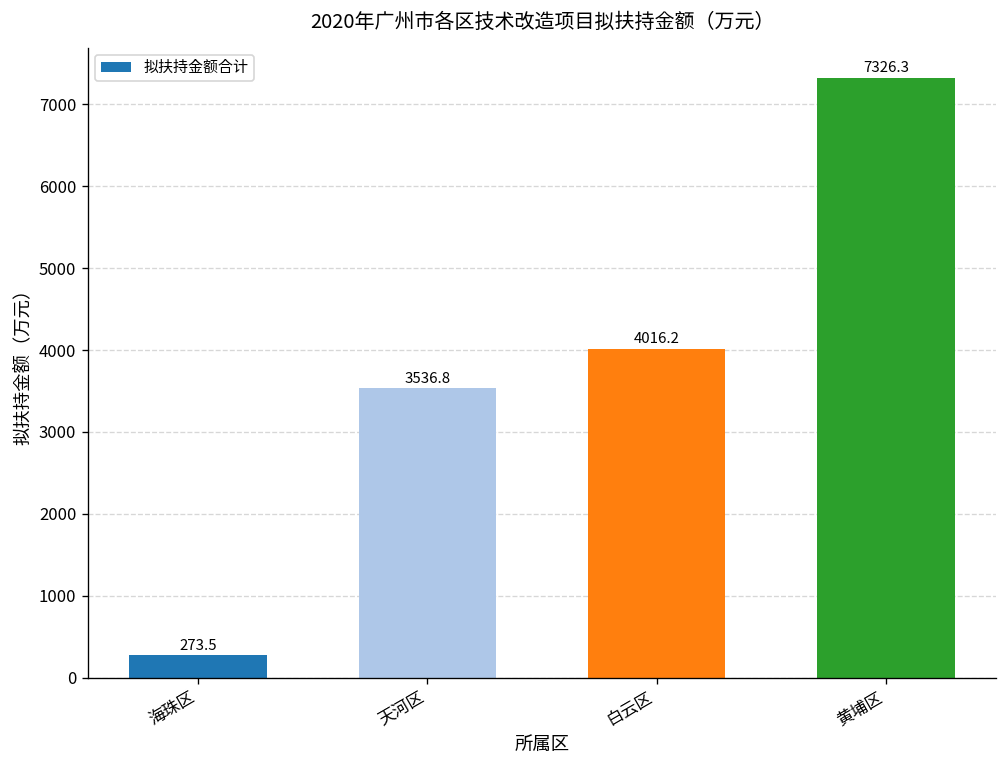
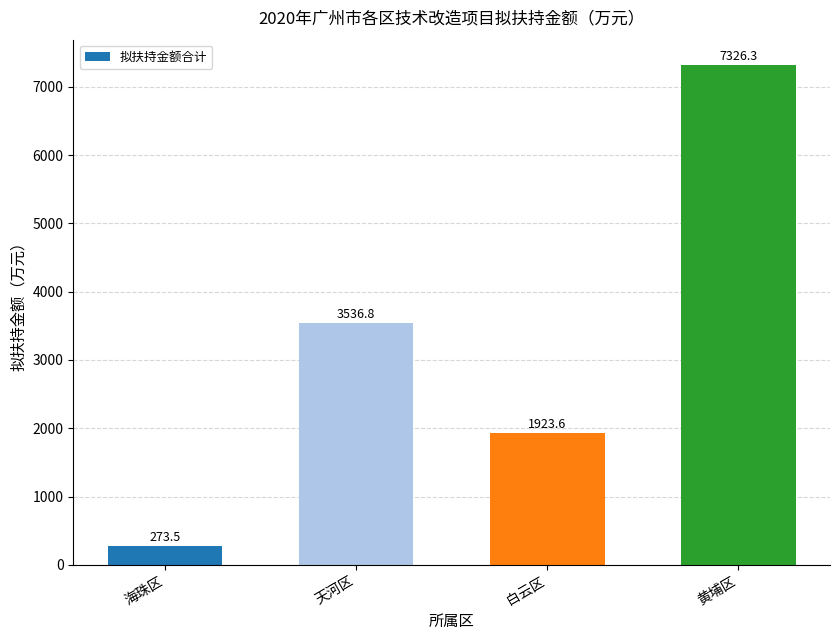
白云区: 4016.2 -> 1923.6
